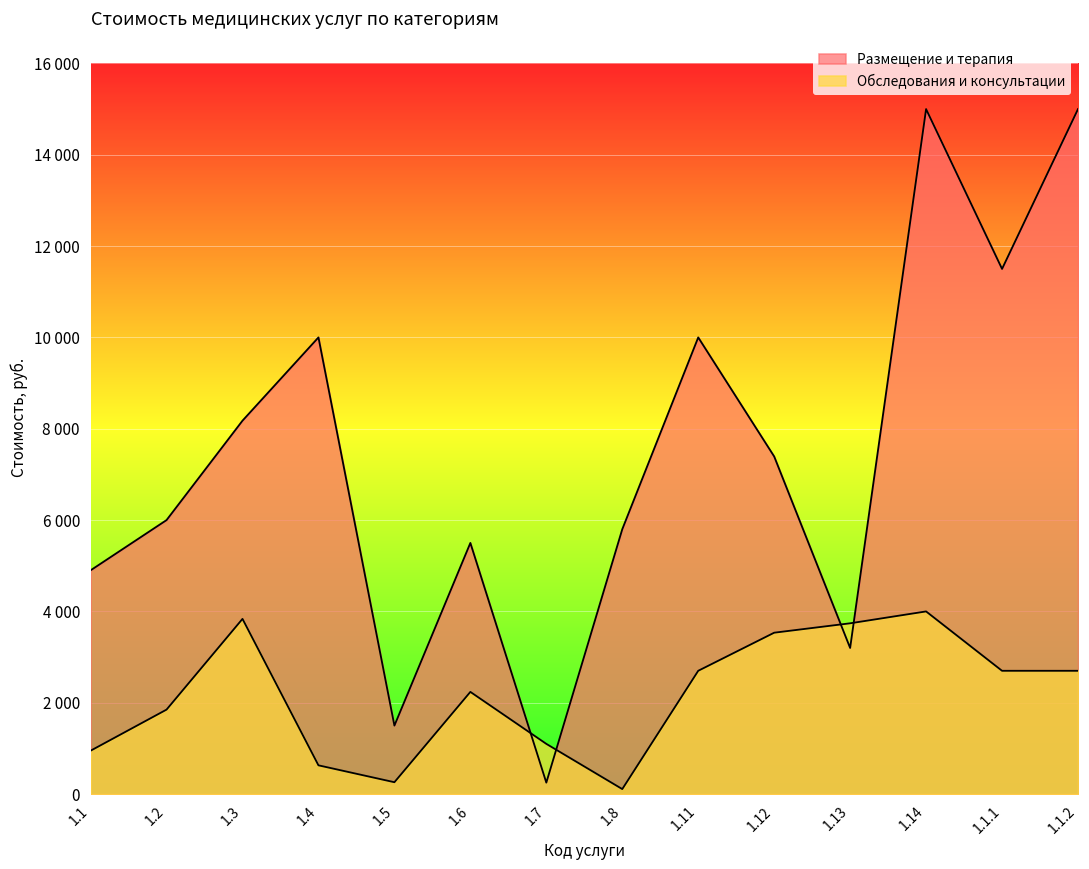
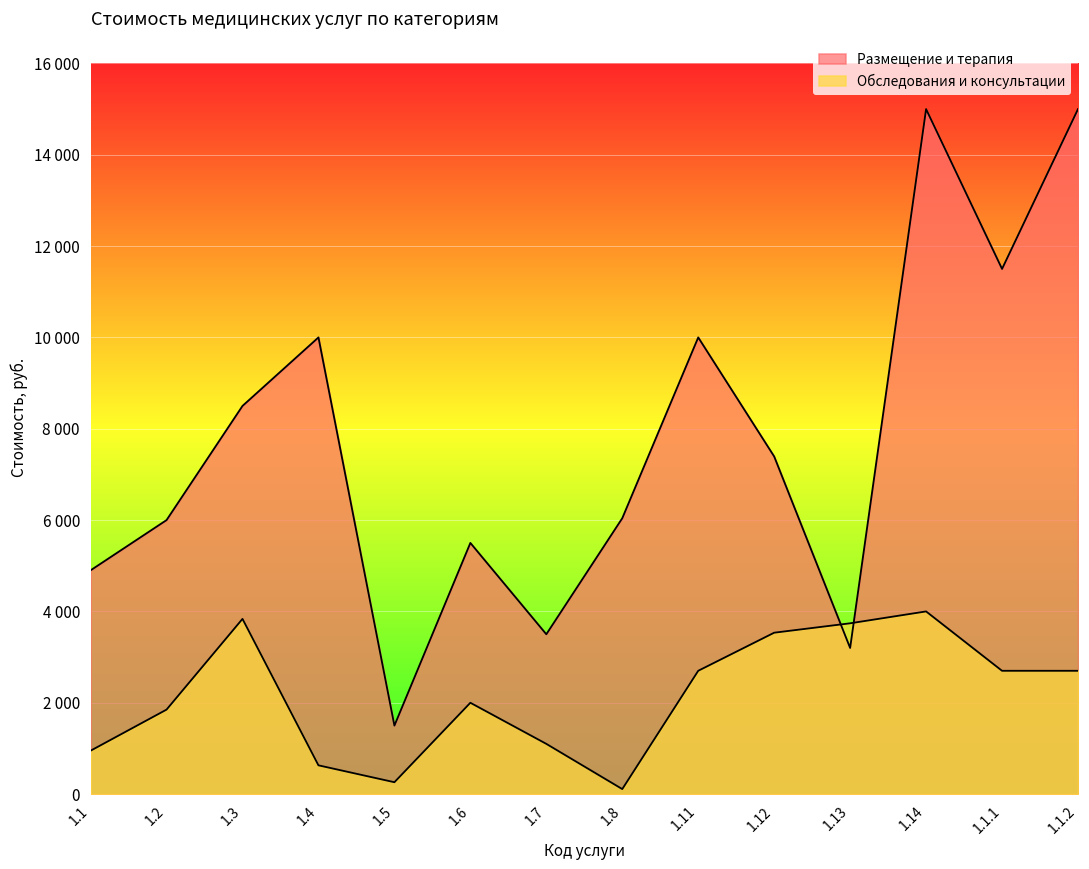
Размещение и терапия, 1.3: 8200 -> 8500
Обследования и консультации, 1.6: 2200 -> 2000
Размещение и терапия, 1.7: 300 -> 3500
Размещение и терапия, 1.8: 5800 -> 6000
